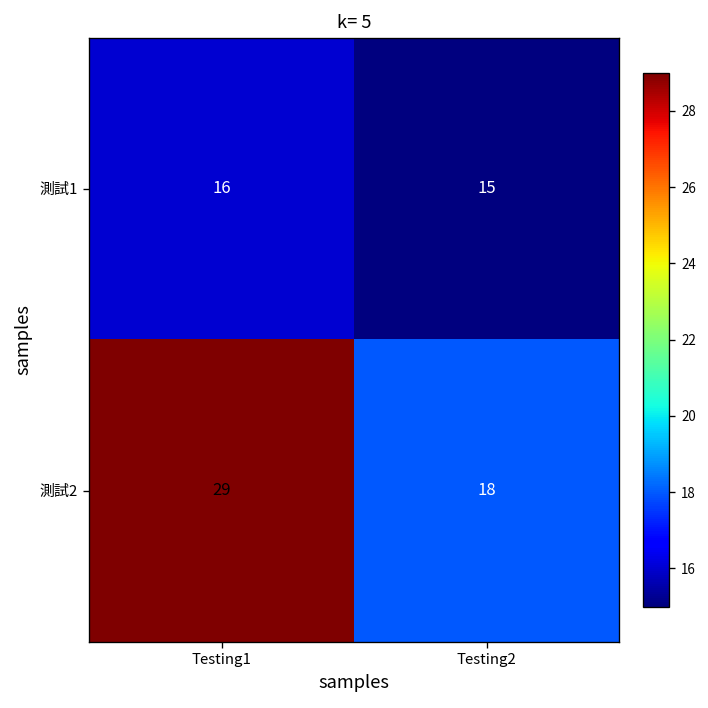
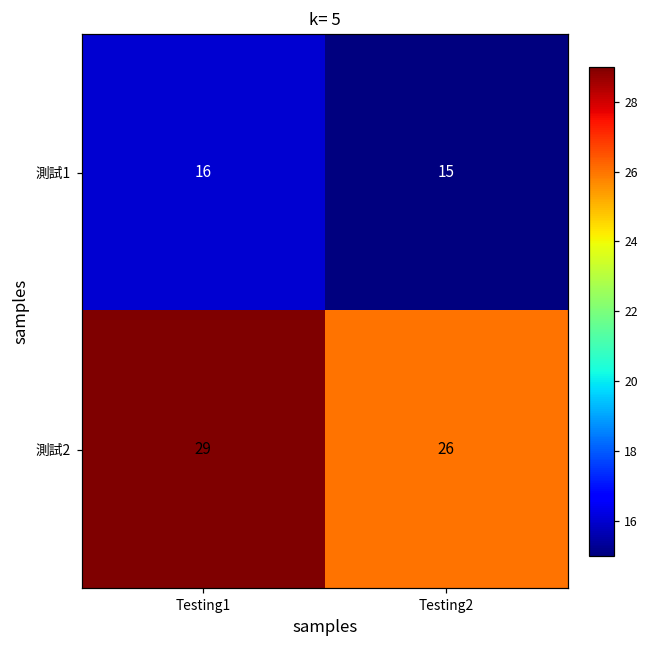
測試2, Testing2: 18 -> 26
